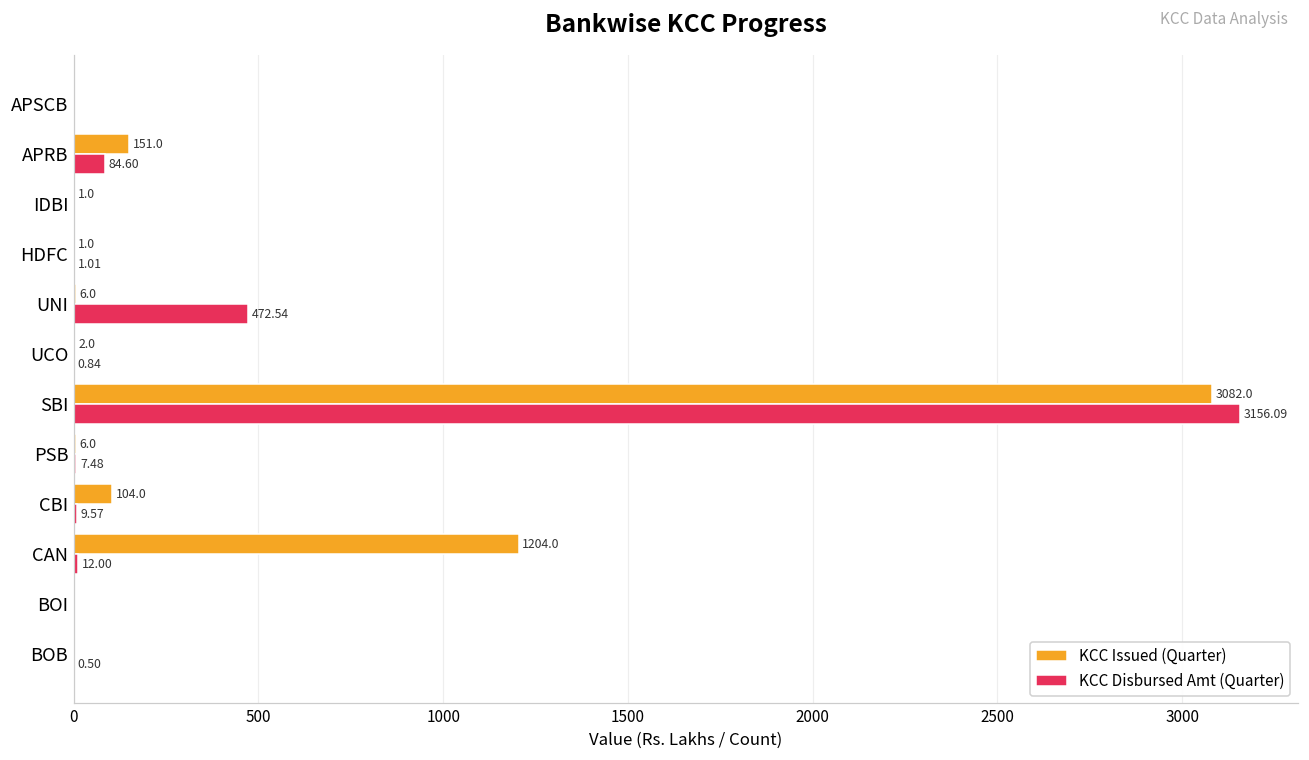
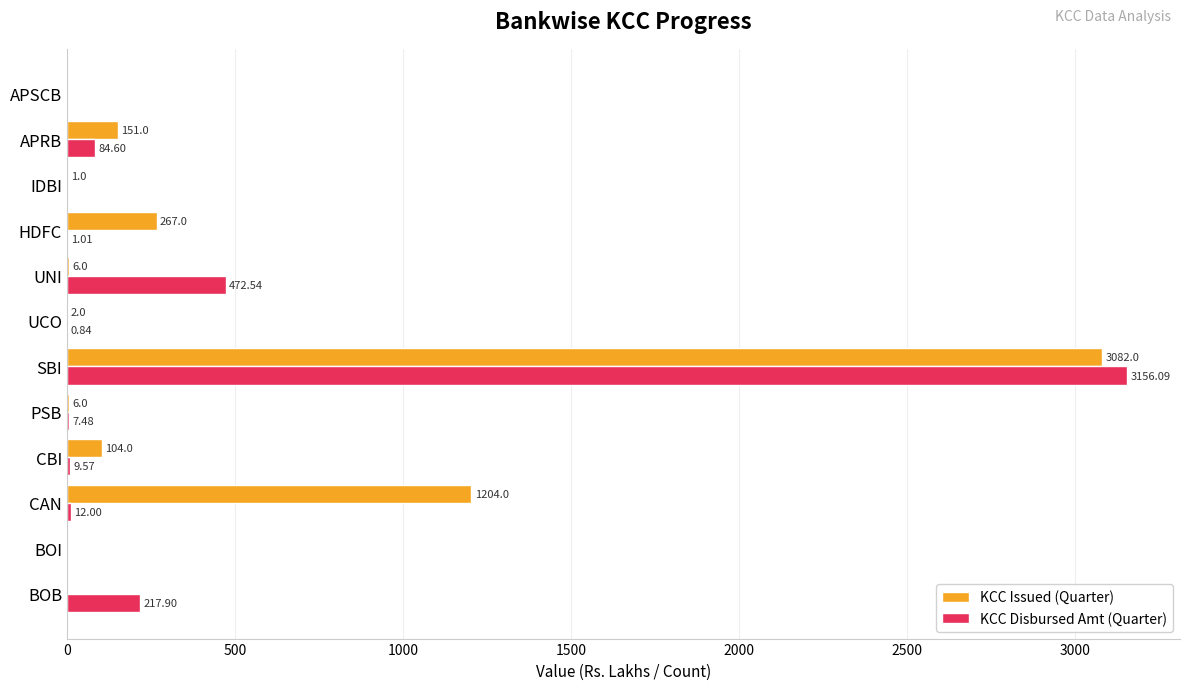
KCC Issued (Quarter), HDFC: 1.0 -> 267.0
KCC Disbursed Amt (Quarter), BOB: 0.50 -> 217.90
